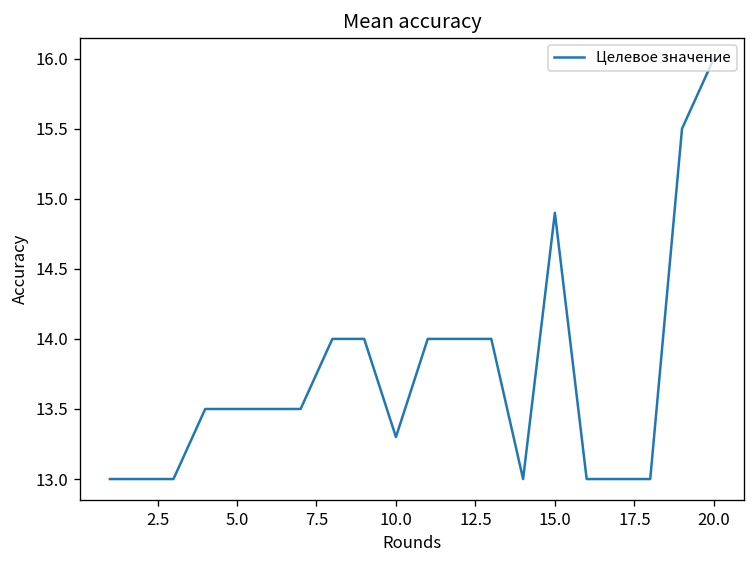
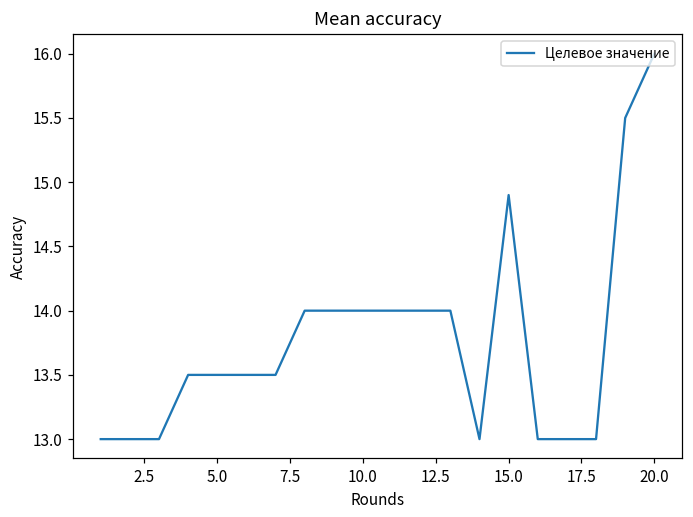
10.0: 13.3 -> 14.0
